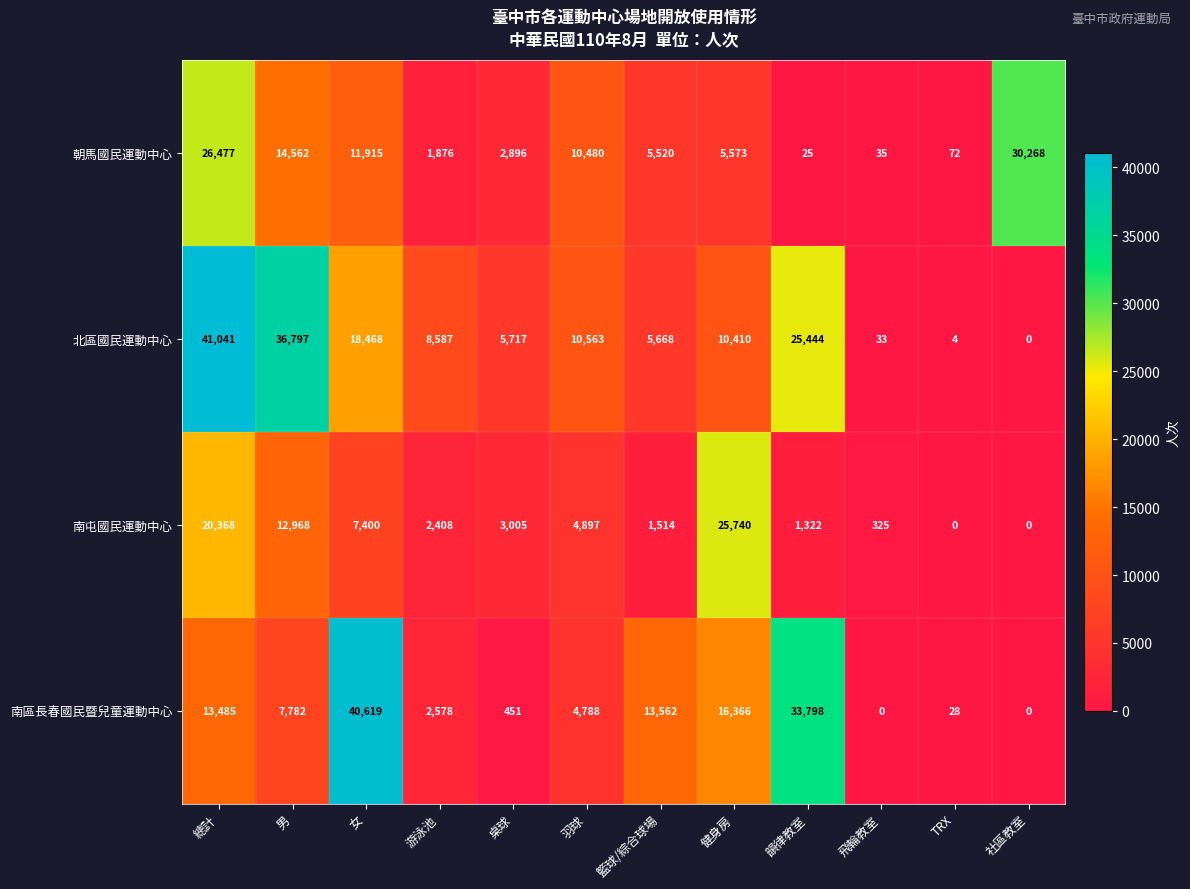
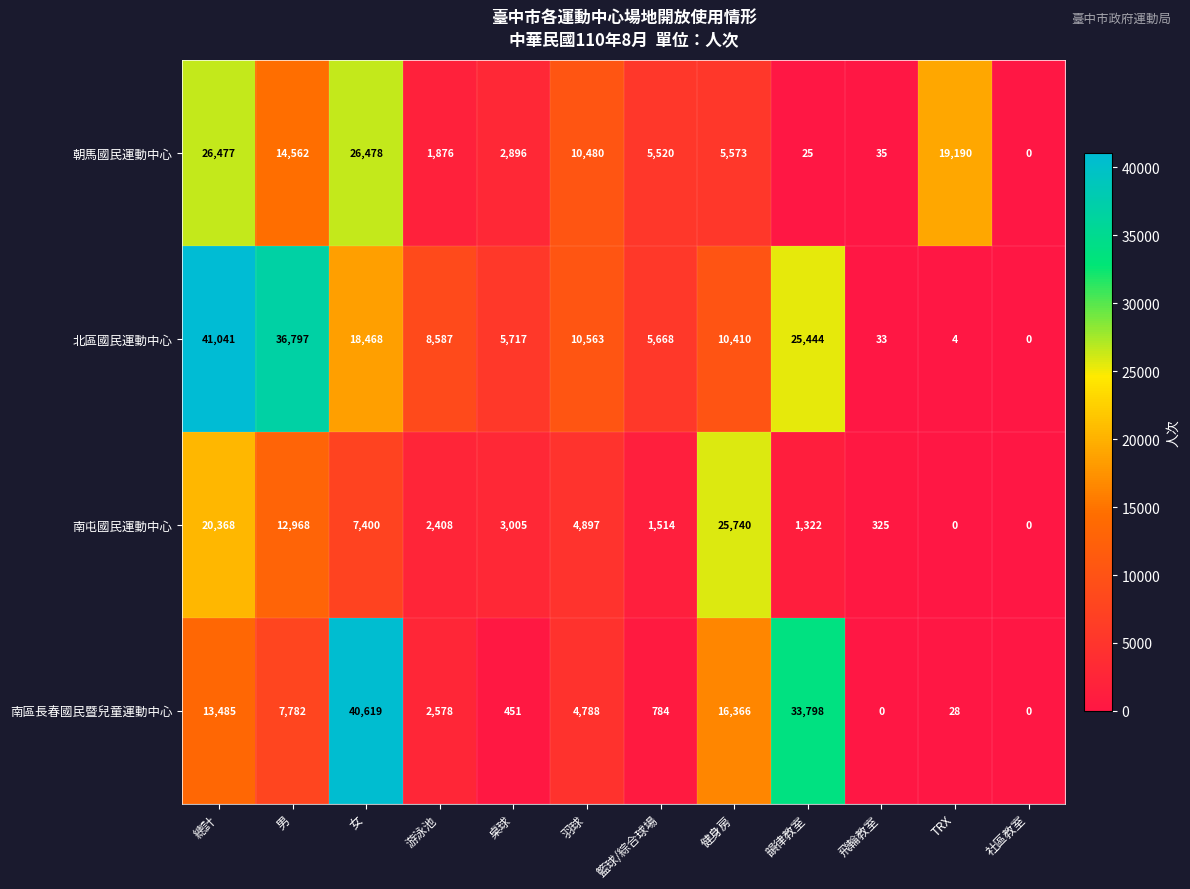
朝馬國民運動中心, 女: 11,915 -> 26,478
朝馬國民運動中心, TRX: 72 -> 19,190
朝馬國民運動中心, 社區教室: 30,268 -> 0
南區長春國民暨兒童運動中心, 籃球/綜合球場: 13,562 -> 784
